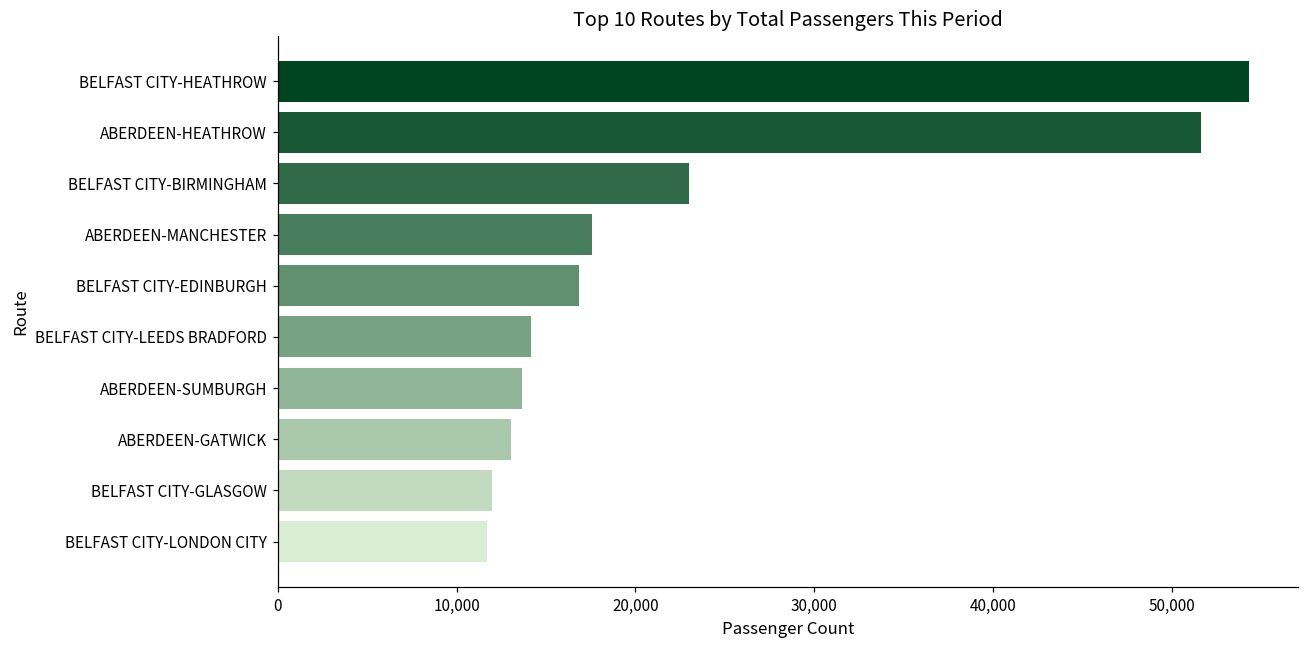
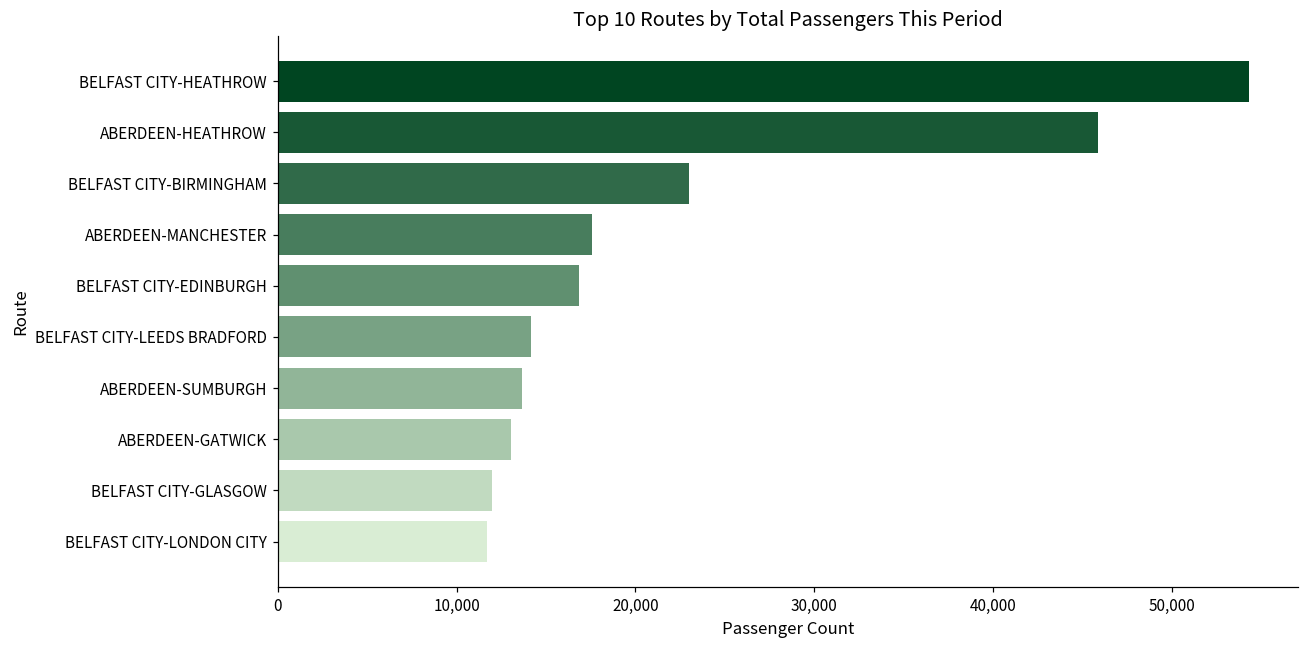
ABERDEEN-HEATHROW: 51,600 -> 45,900
